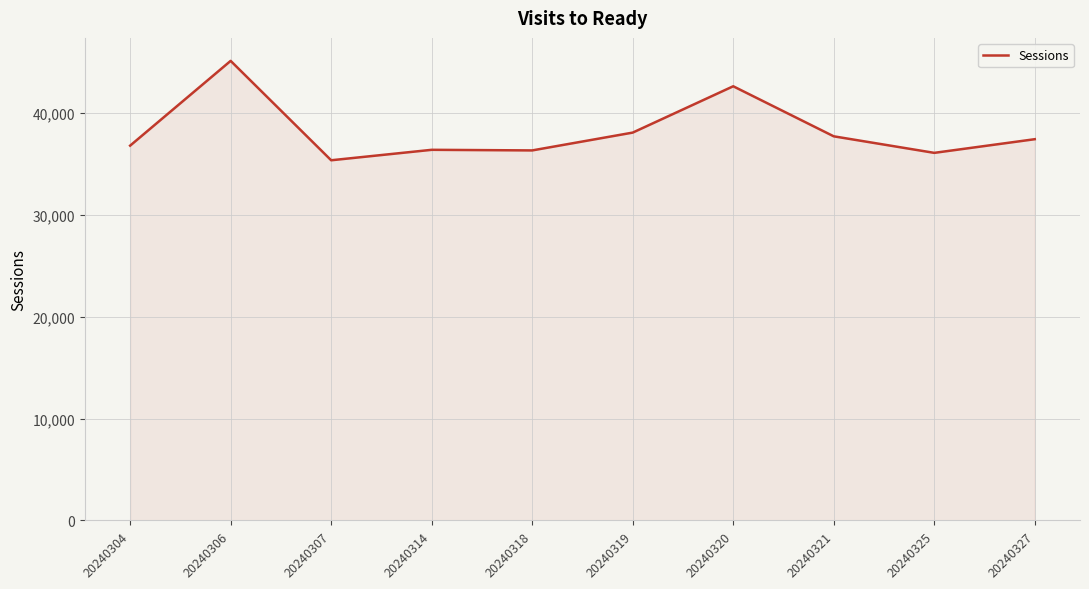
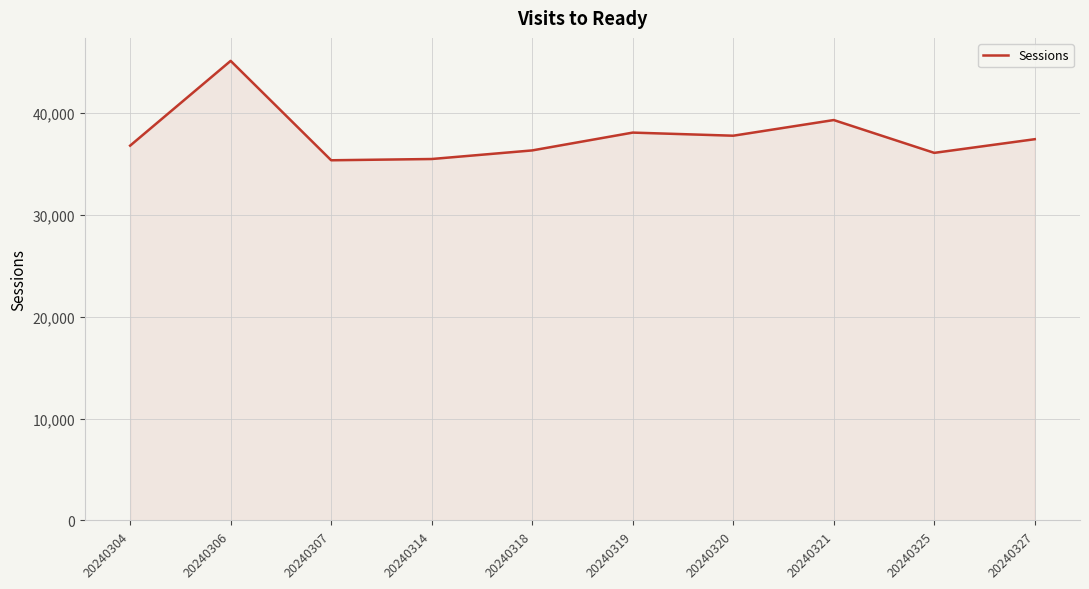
20240314: 36,400 -> 35,500
20240320: 42,600 -> 37,800
20240321: 37,700 -> 39,300
